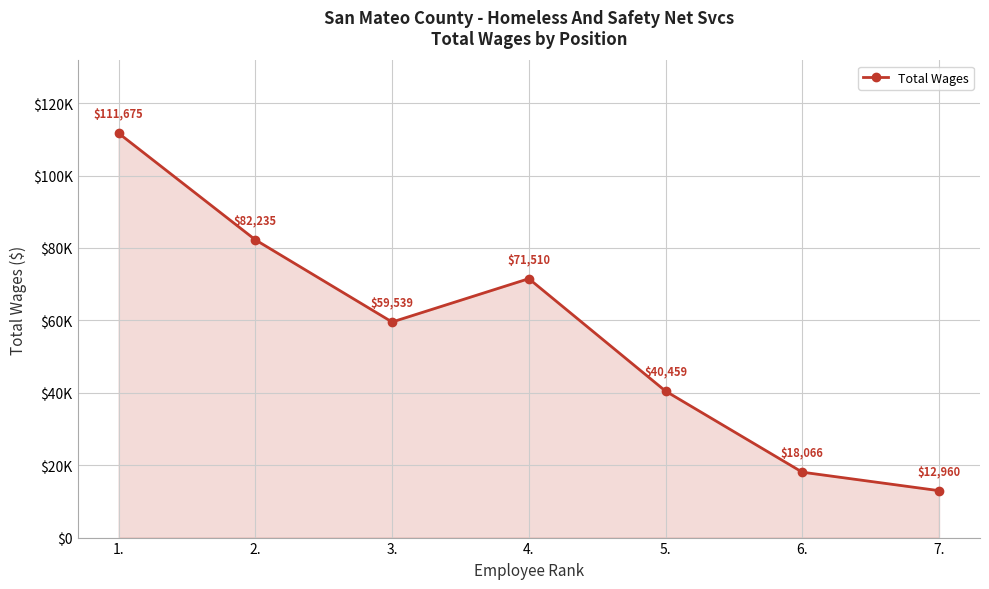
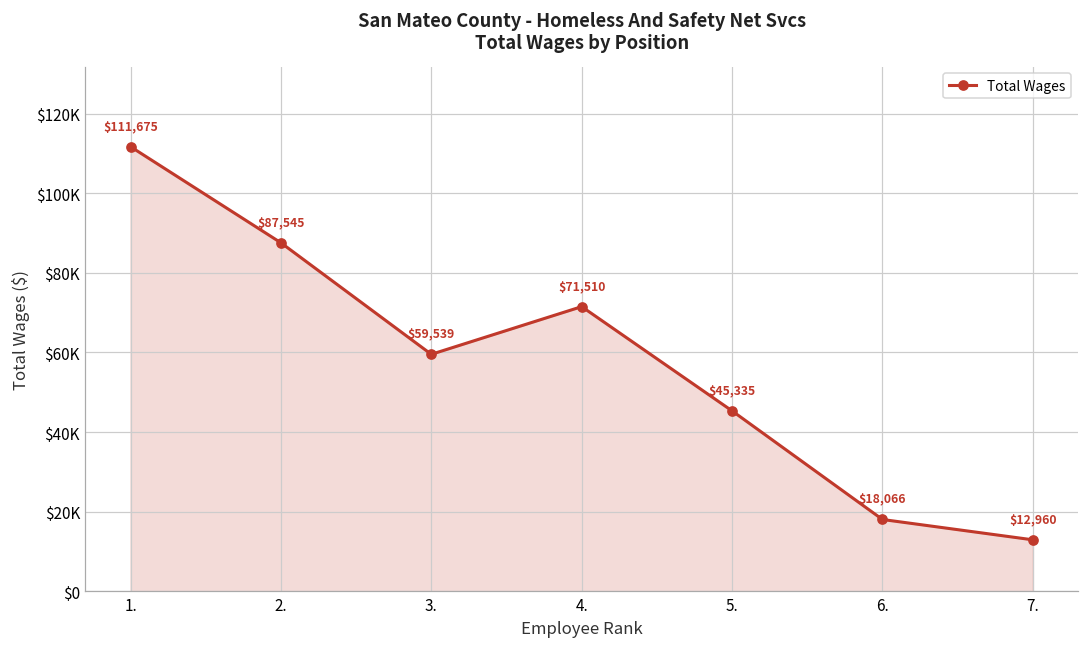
2.: $82,235 -> $87,545
5.: $40,459 -> $45,335
